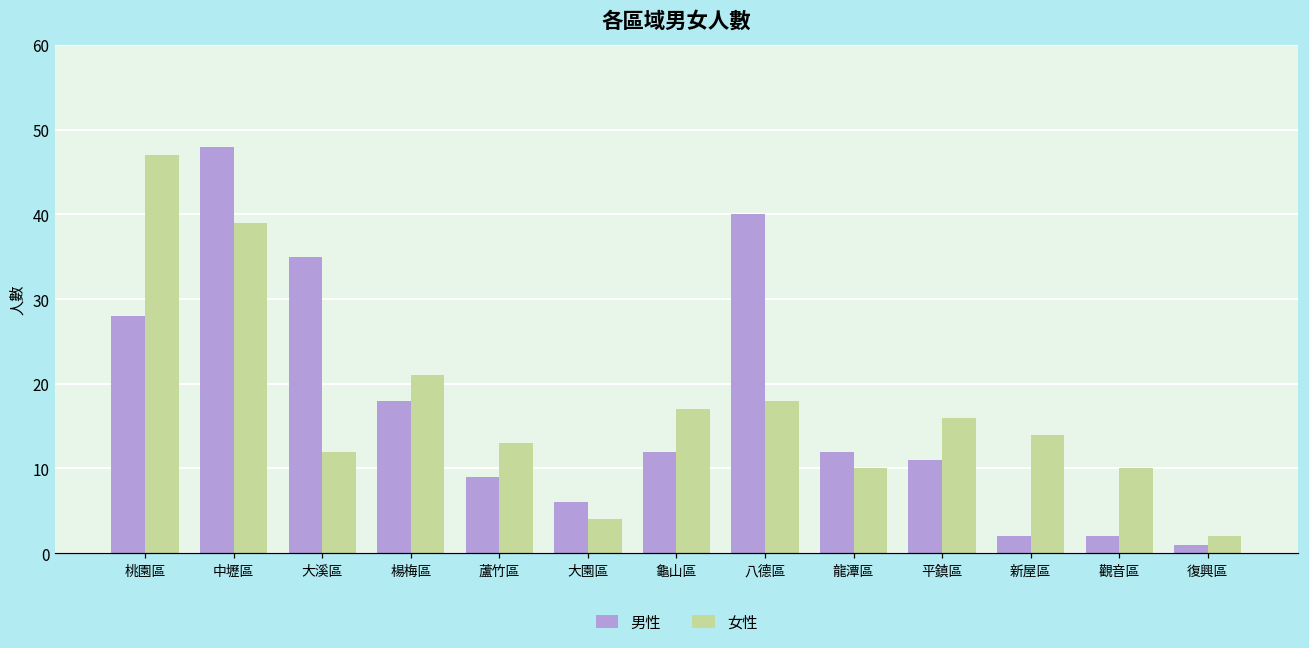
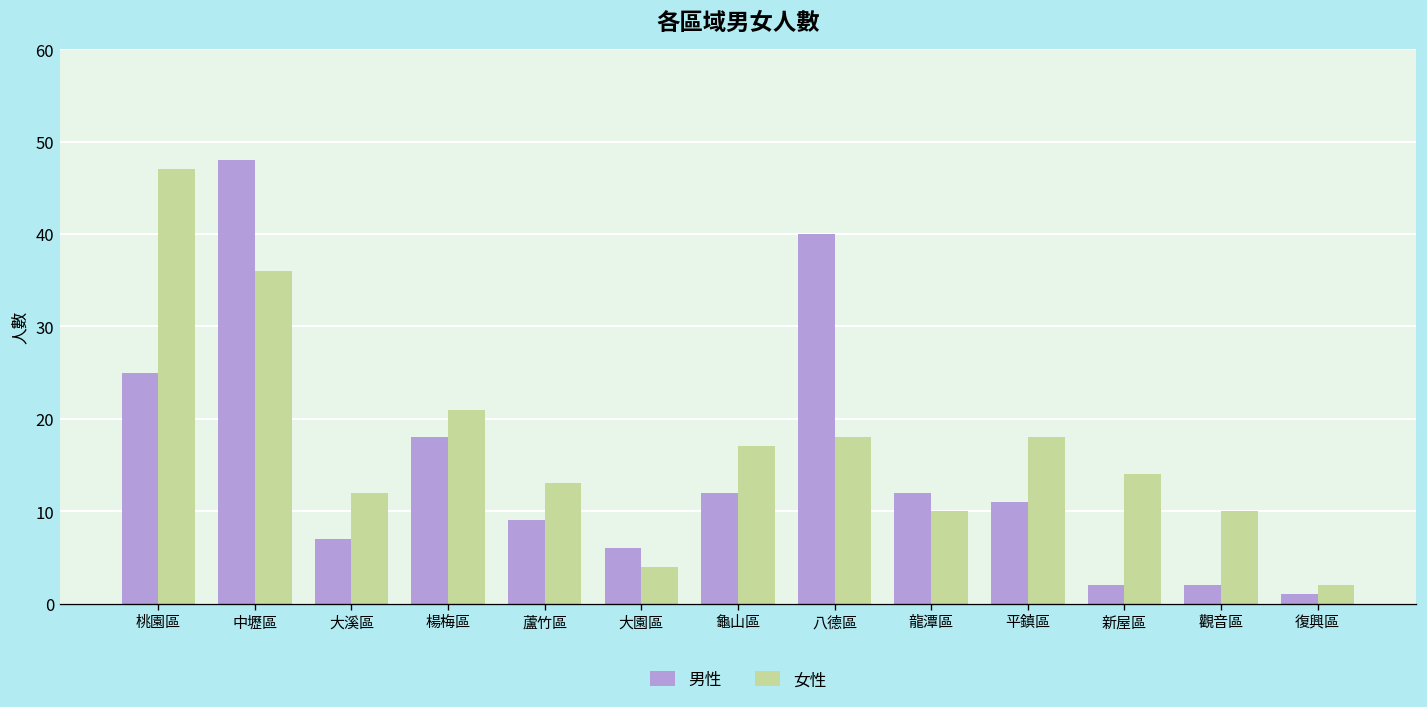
男性, 桃園區: 28 -> 25
女性, 中壢區: 39 -> 36
男性, 大溪區: 35 -> 7
女性, 平鎮區: 16 -> 18
